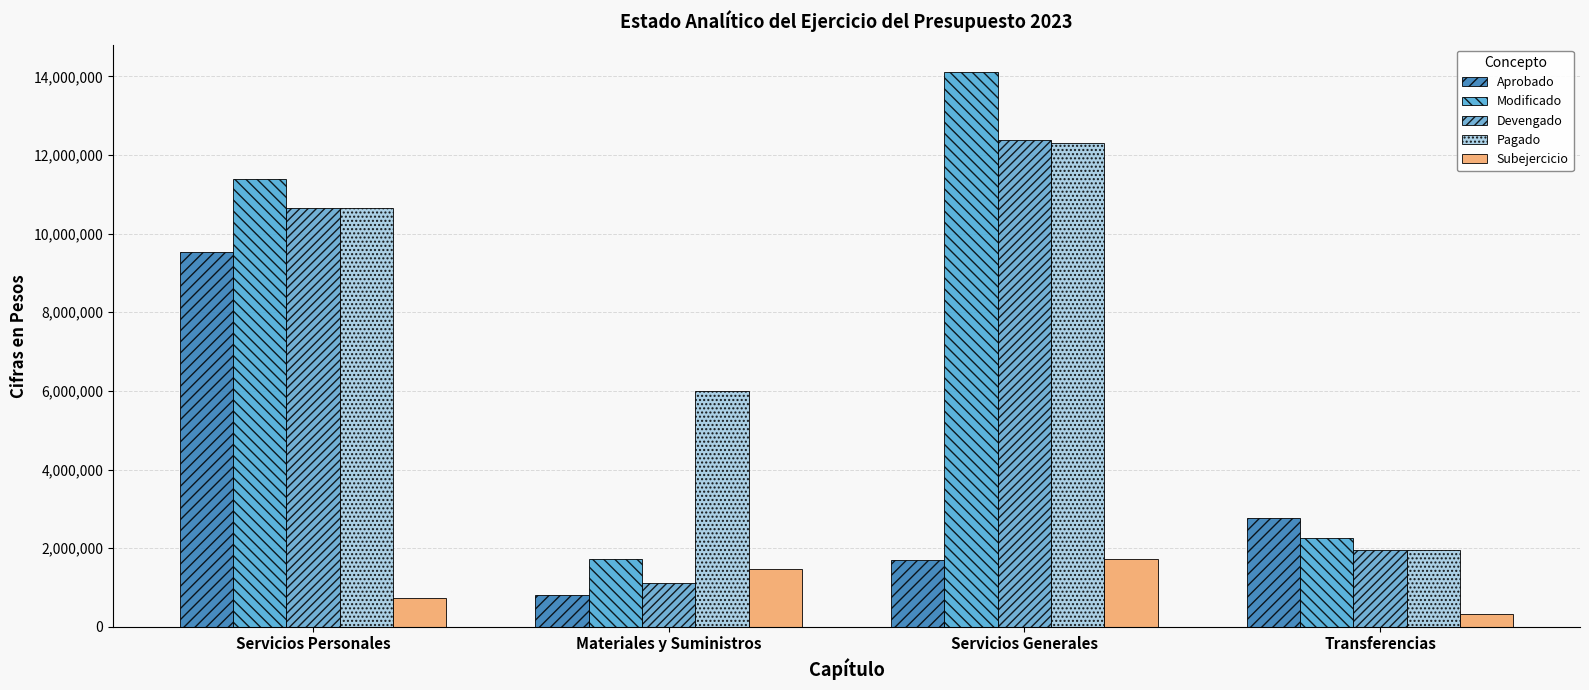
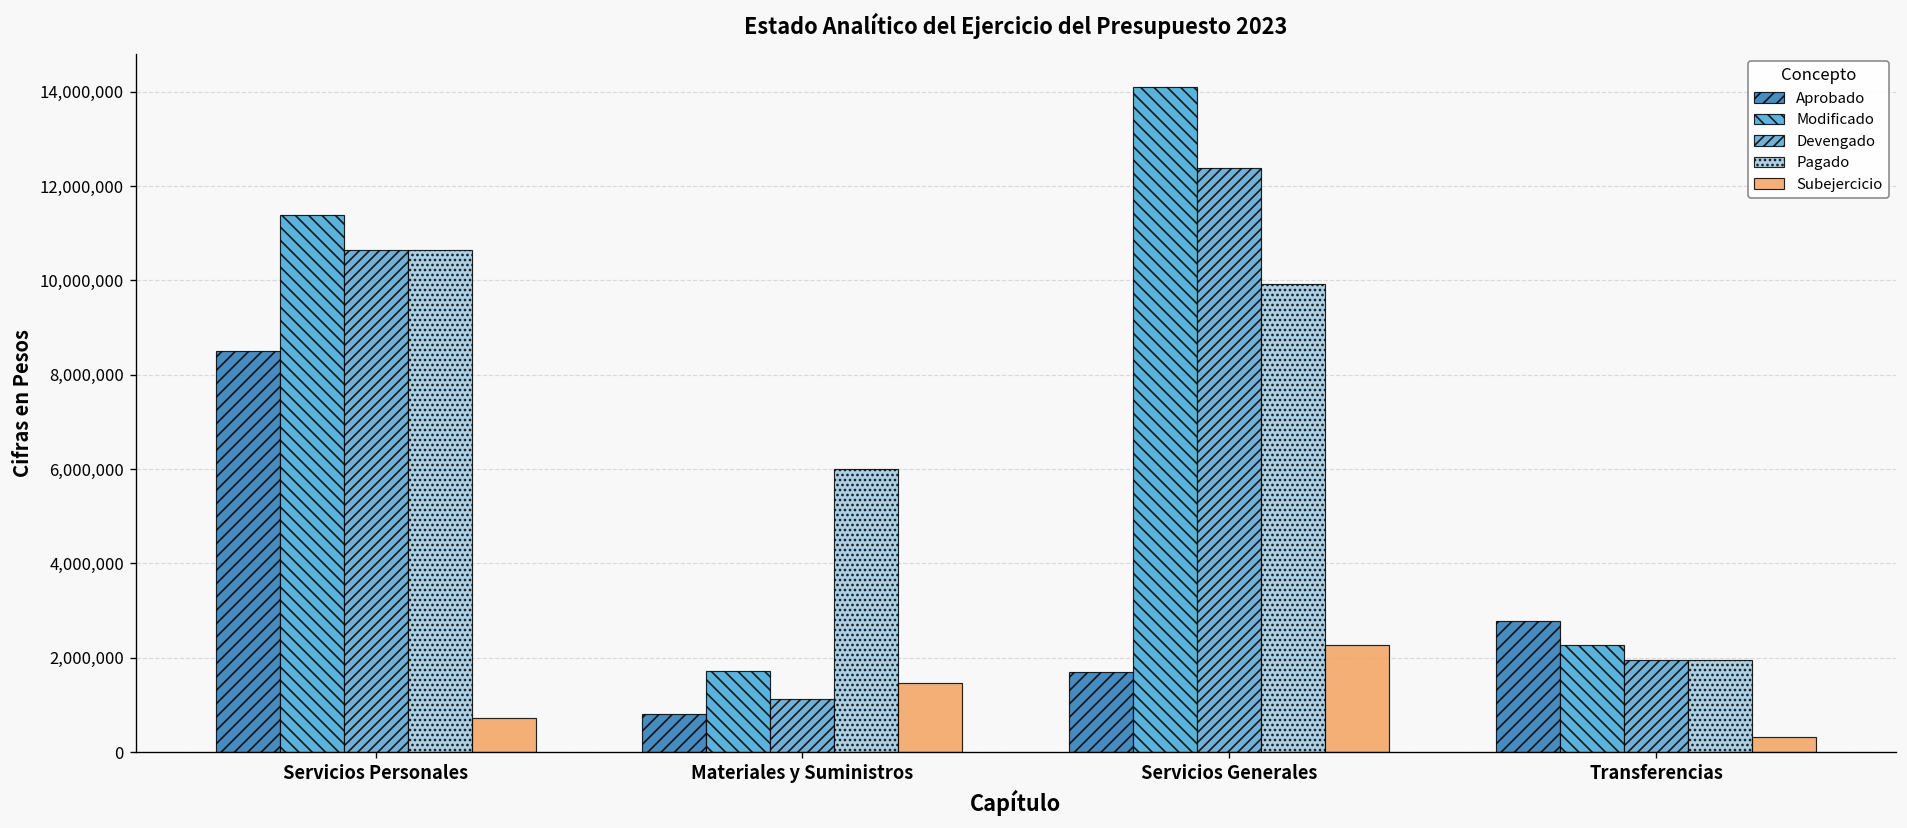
Aprobado, Servicios Personales: 9,500,000 -> 8,500,000
Pagado, Servicios Generales: 12,300,000 -> 9,900,000
Subejercicio, Servicios Generales: 1,700,000 -> 2,300,000
